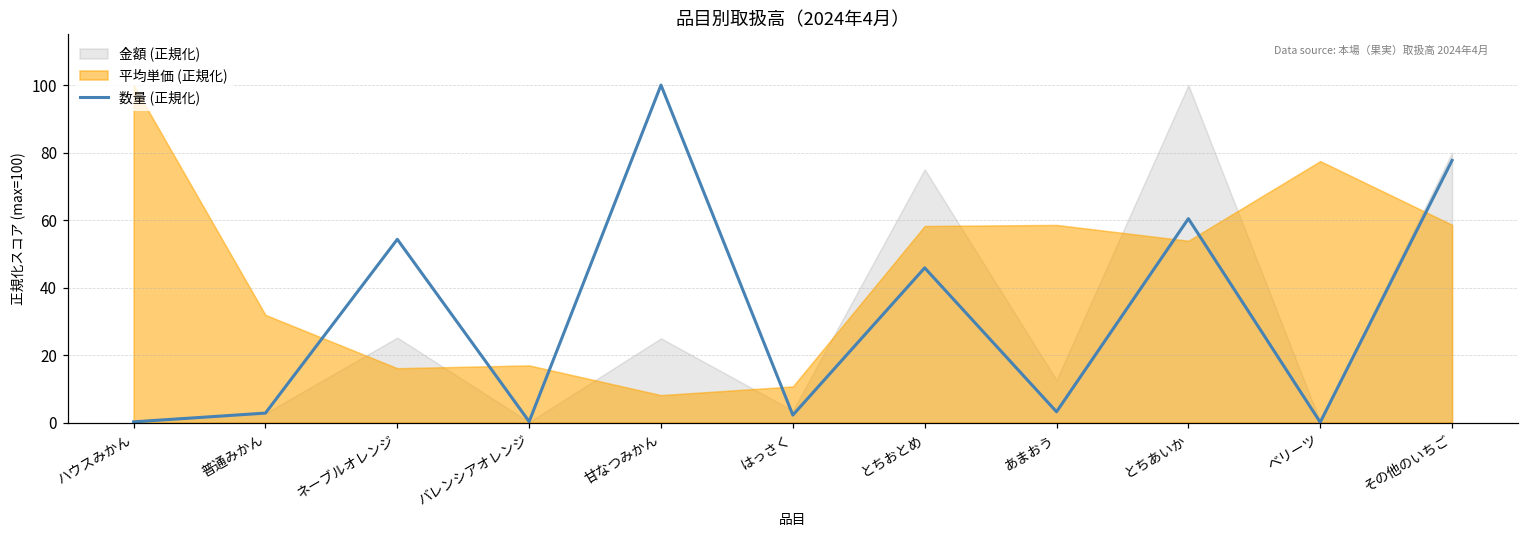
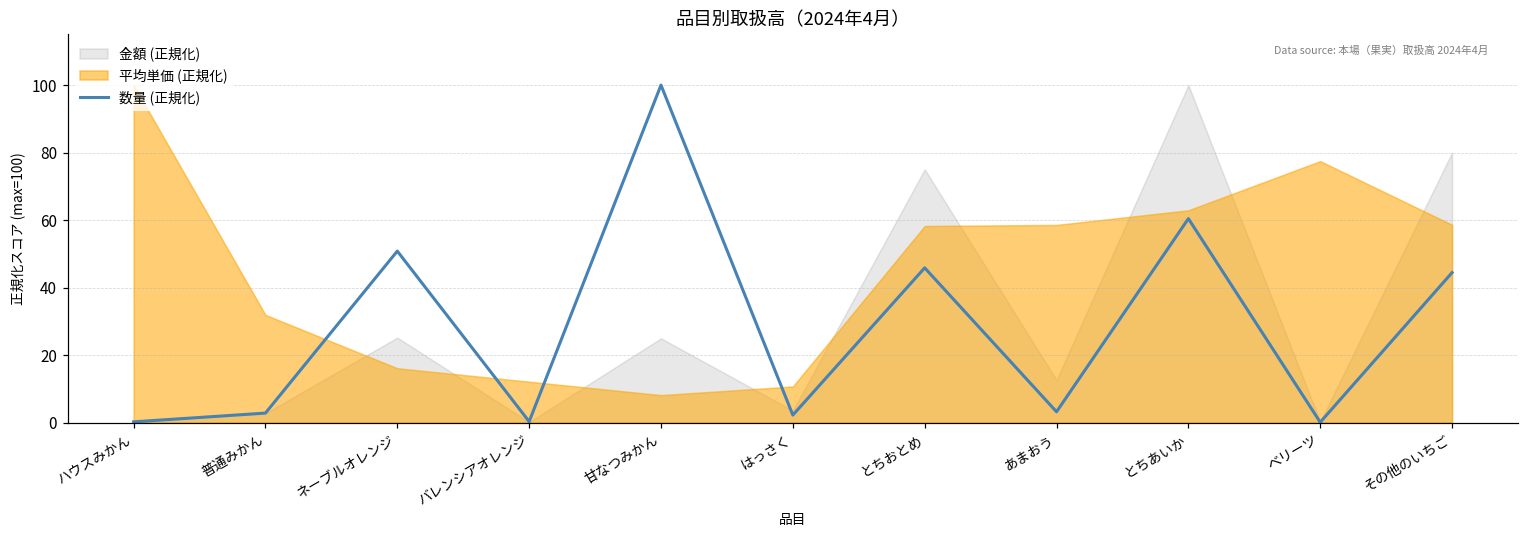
数量 (正規化), ネーブルオレンジ: 54 -> 51
平均単価 (正規化), バレンシアオレンジ: 17 -> 12
平均単価 (正規化), とちあいか: 54 -> 63
数量 (正規化), その他のいちご: 78 -> 44
